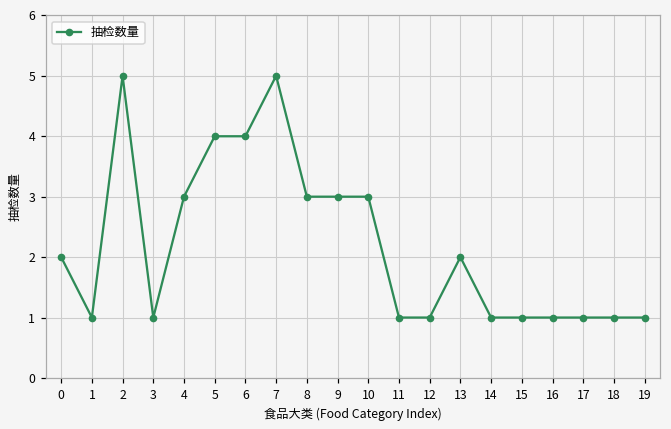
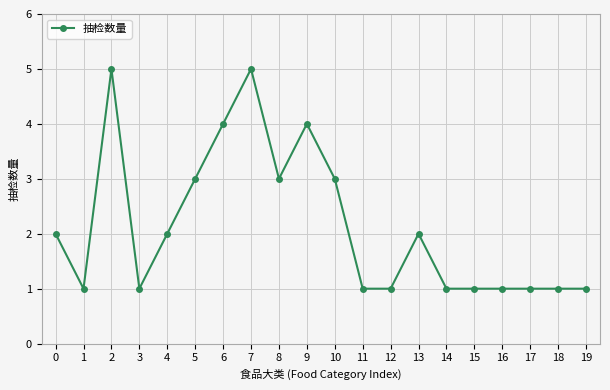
4: 3 -> 2
5: 4 -> 3
9: 3 -> 4
